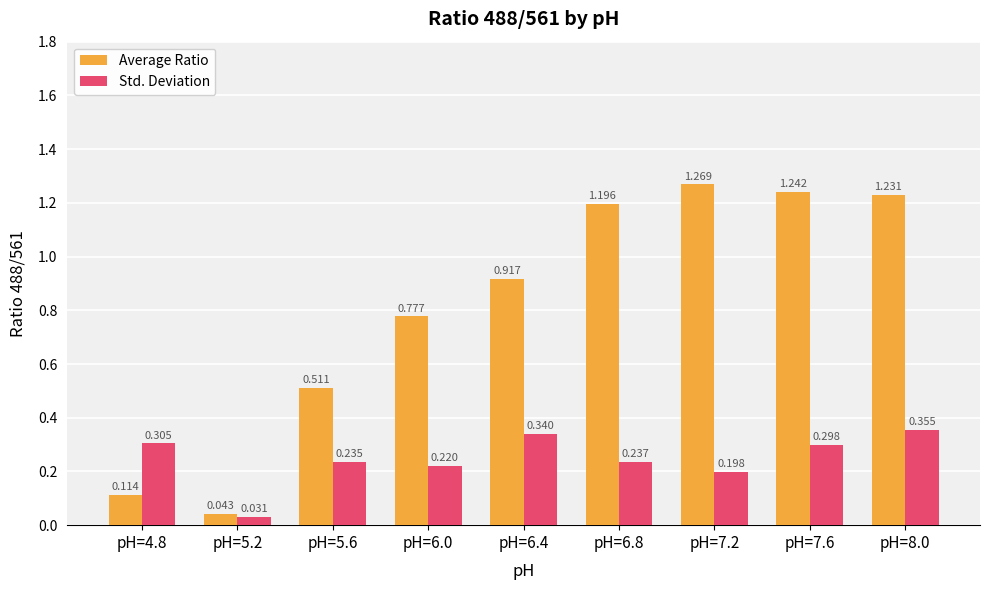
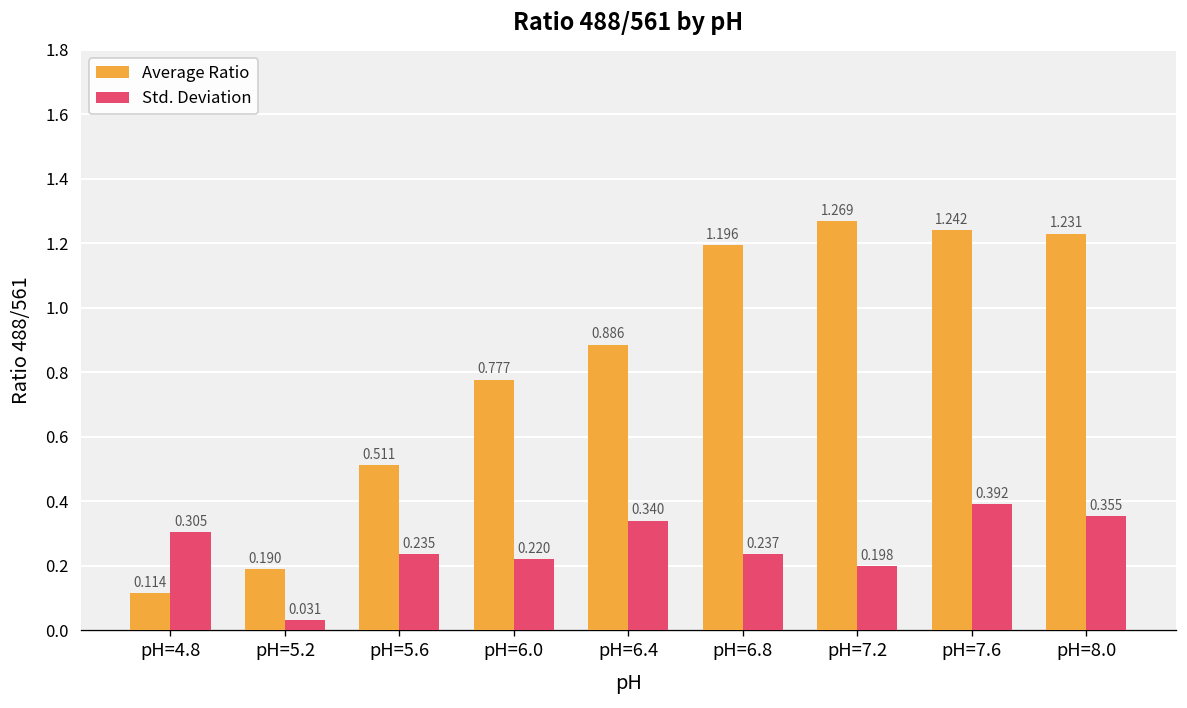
Average Ratio, pH=5.2: 0.043 -> 0.190
Average Ratio, pH=6.4: 0.917 -> 0.886
Std. Deviation, pH=7.6: 0.298 -> 0.392
